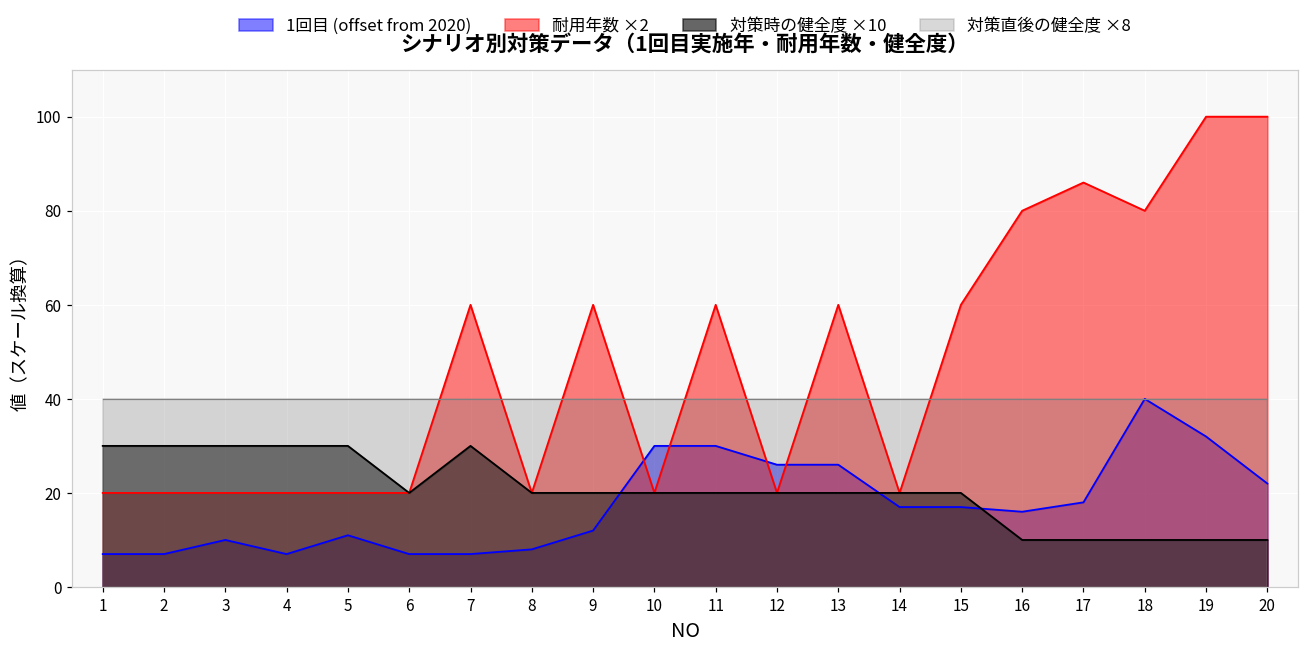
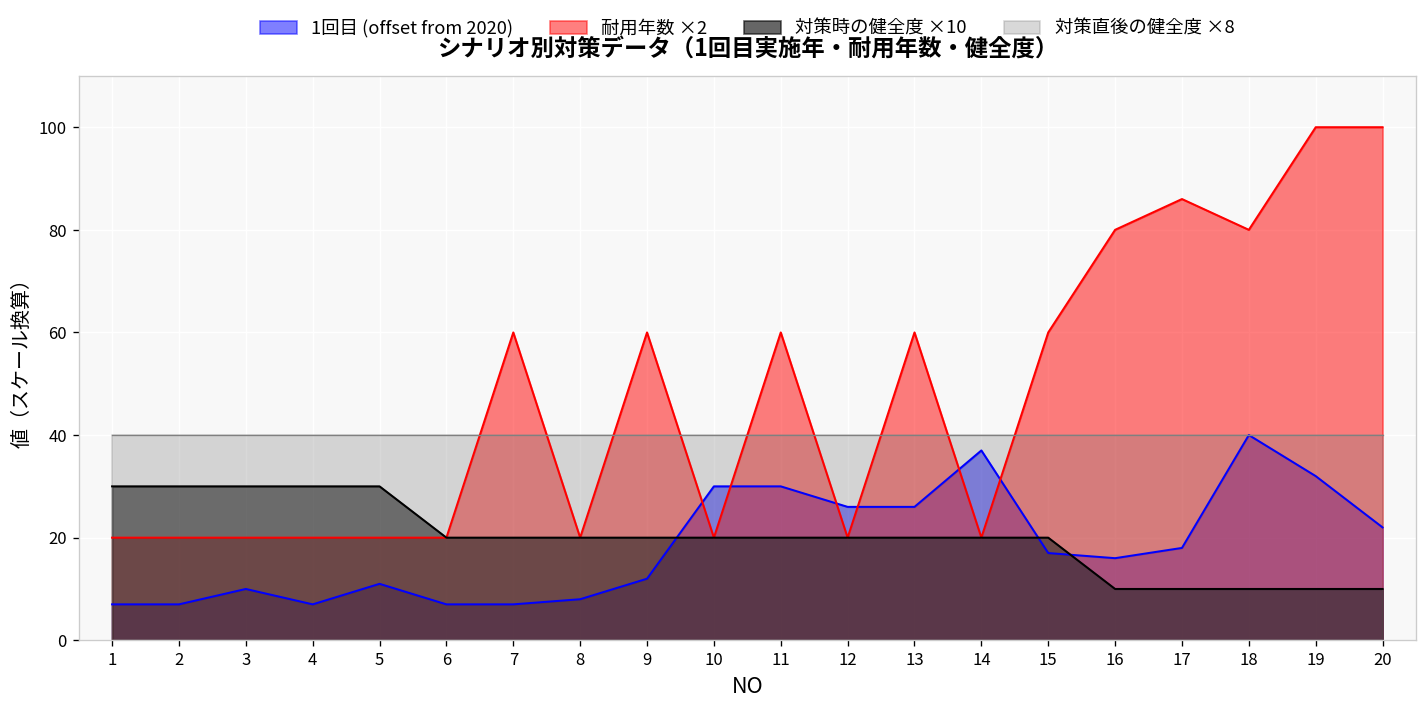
対策時の健全度 ×10, 7: 30 -> 20
1回目 (offset from 2020), 14: 17 -> 37
